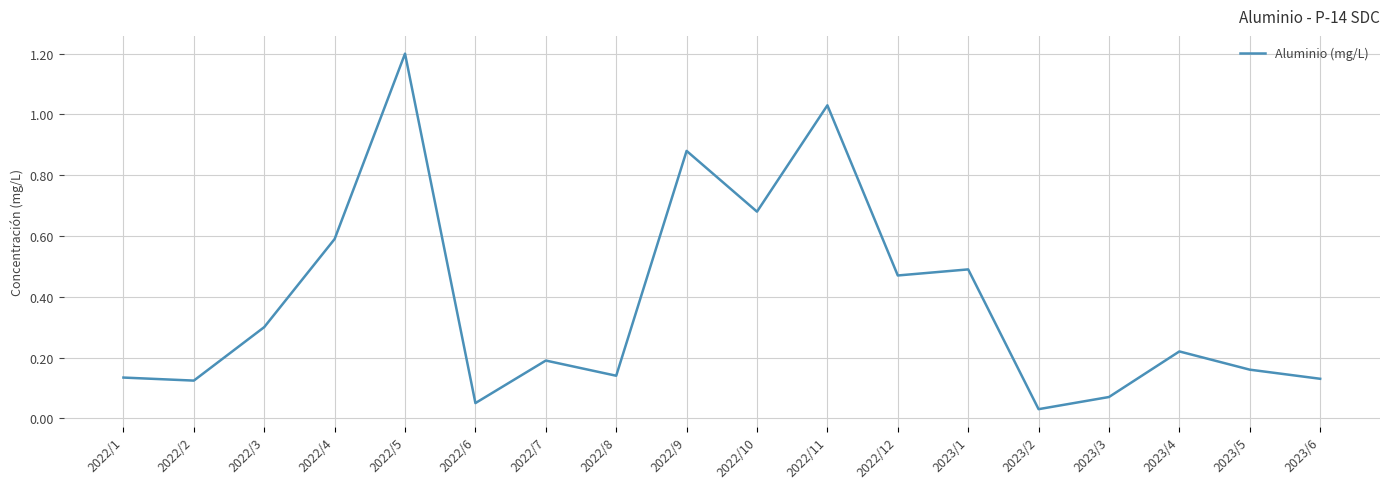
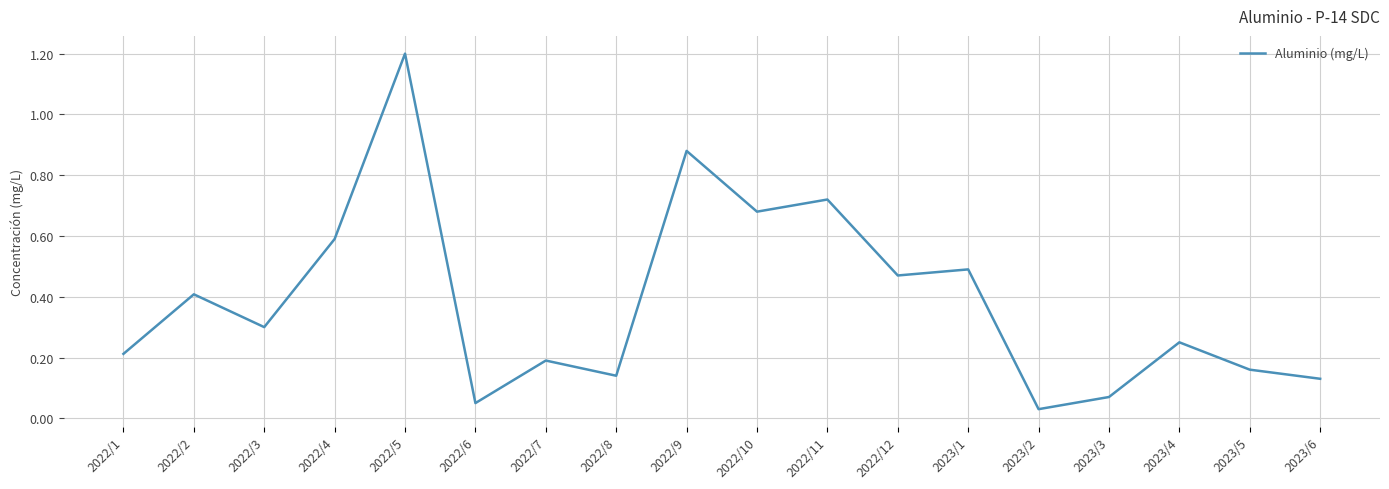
2022/1: 0.13 -> 0.21
2022/2: 0.12 -> 0.41
2022/11: 1.03 -> 0.72
2023/4: 0.22 -> 0.25
